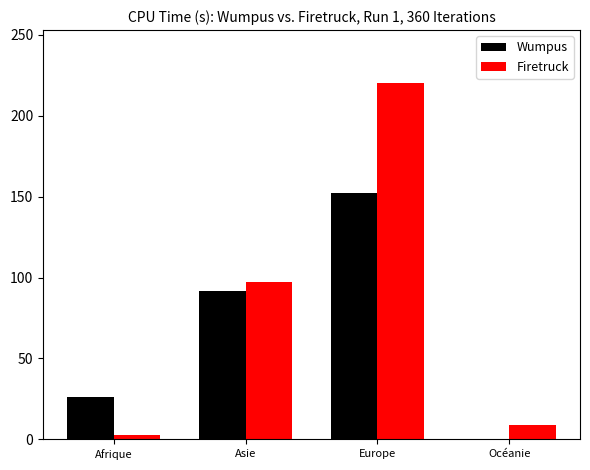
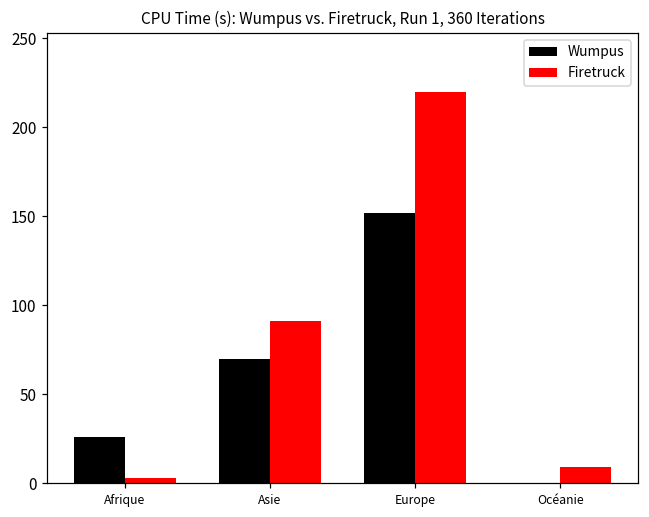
Wumpus, Asie: 92 -> 70
Firetruck, Asie: 97 -> 91
